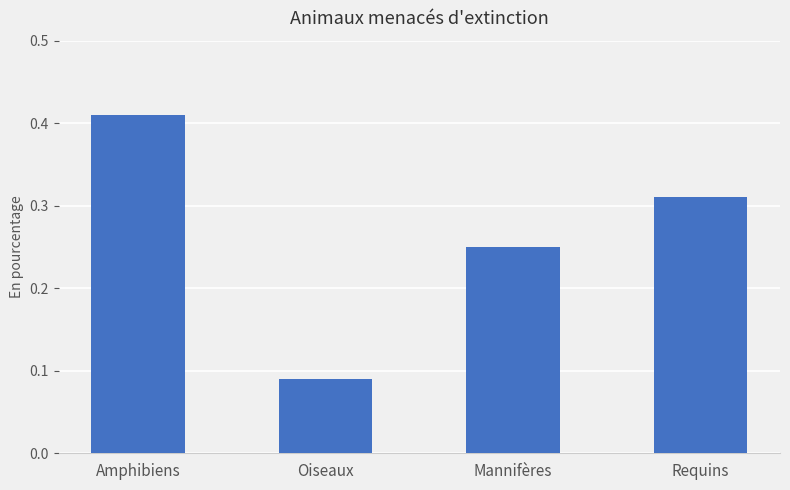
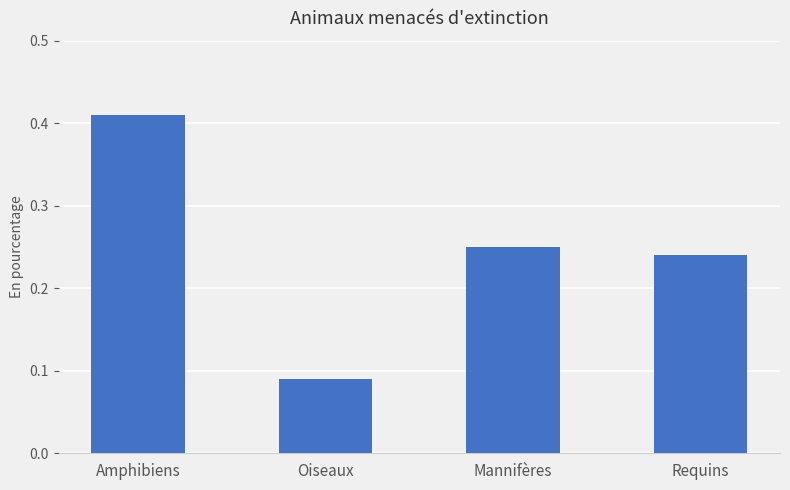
Requins: 0.31 -> 0.24
